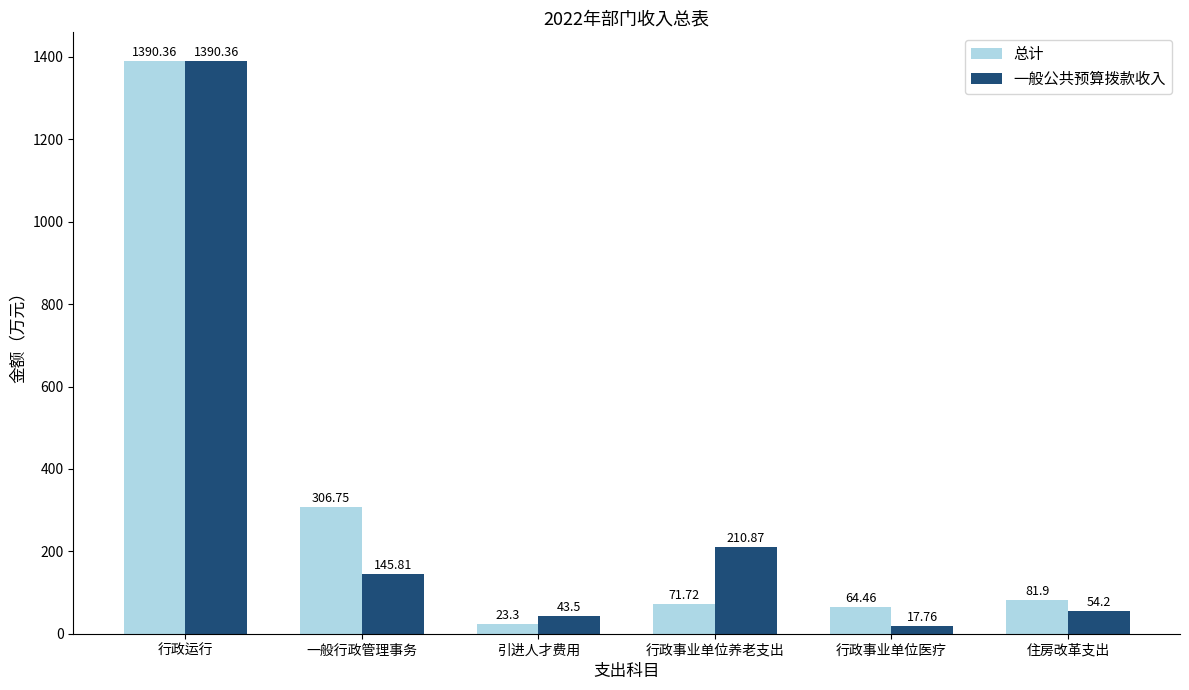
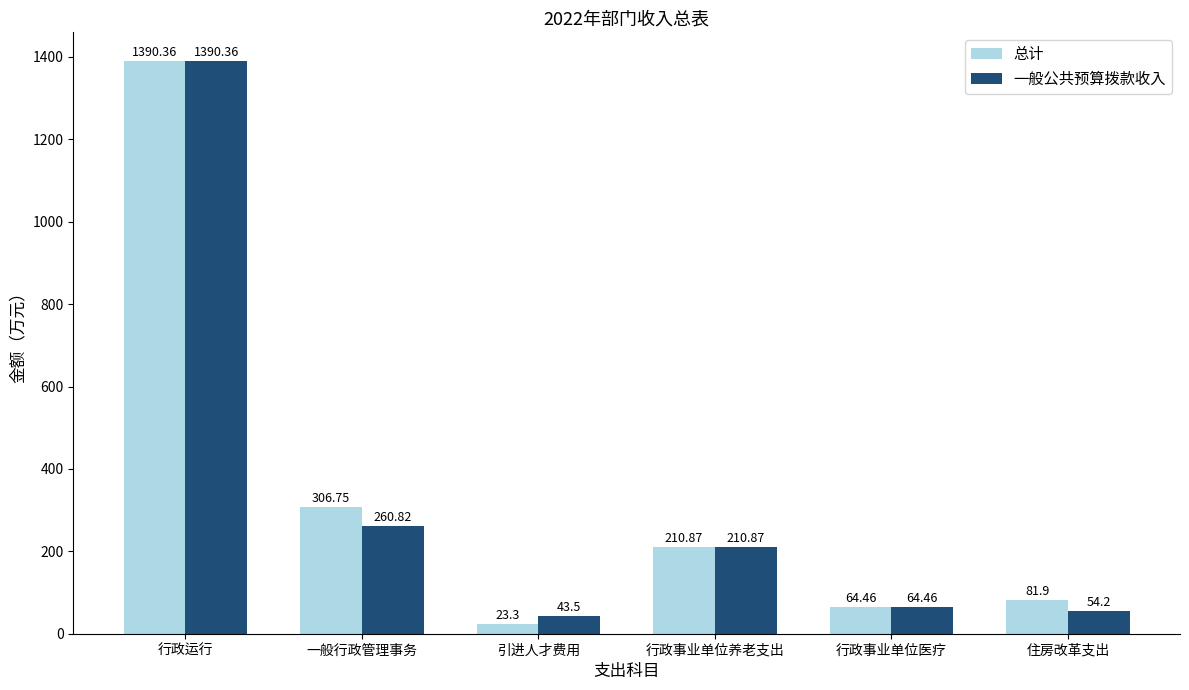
一般公共预算拨款收入, 一般行政管理事务: 145.81 -> 260.82
总计, 行政事业单位养老支出: 71.72 -> 210.87
一般公共预算拨款收入, 行政事业单位医疗: 17.76 -> 64.46
